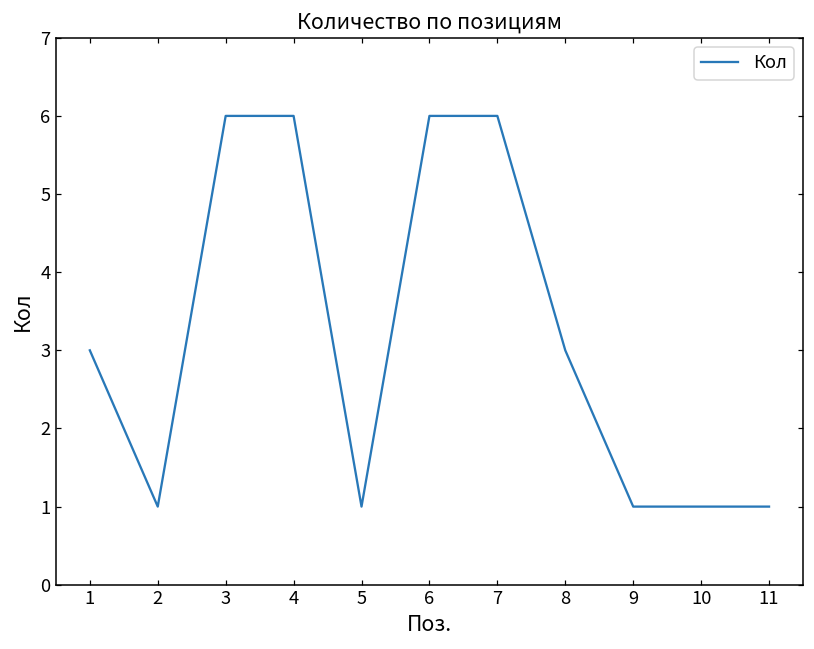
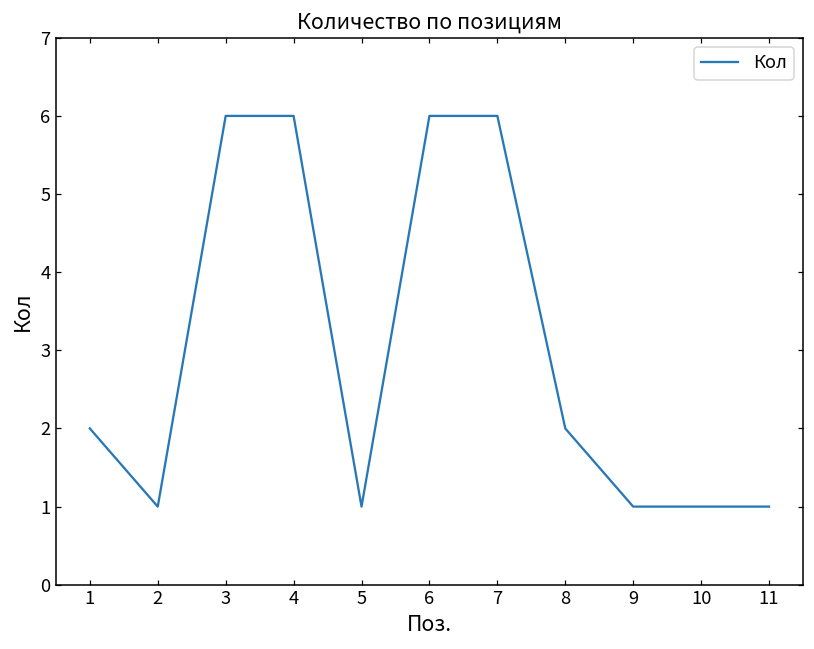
1: 3 -> 2
8: 3 -> 2
